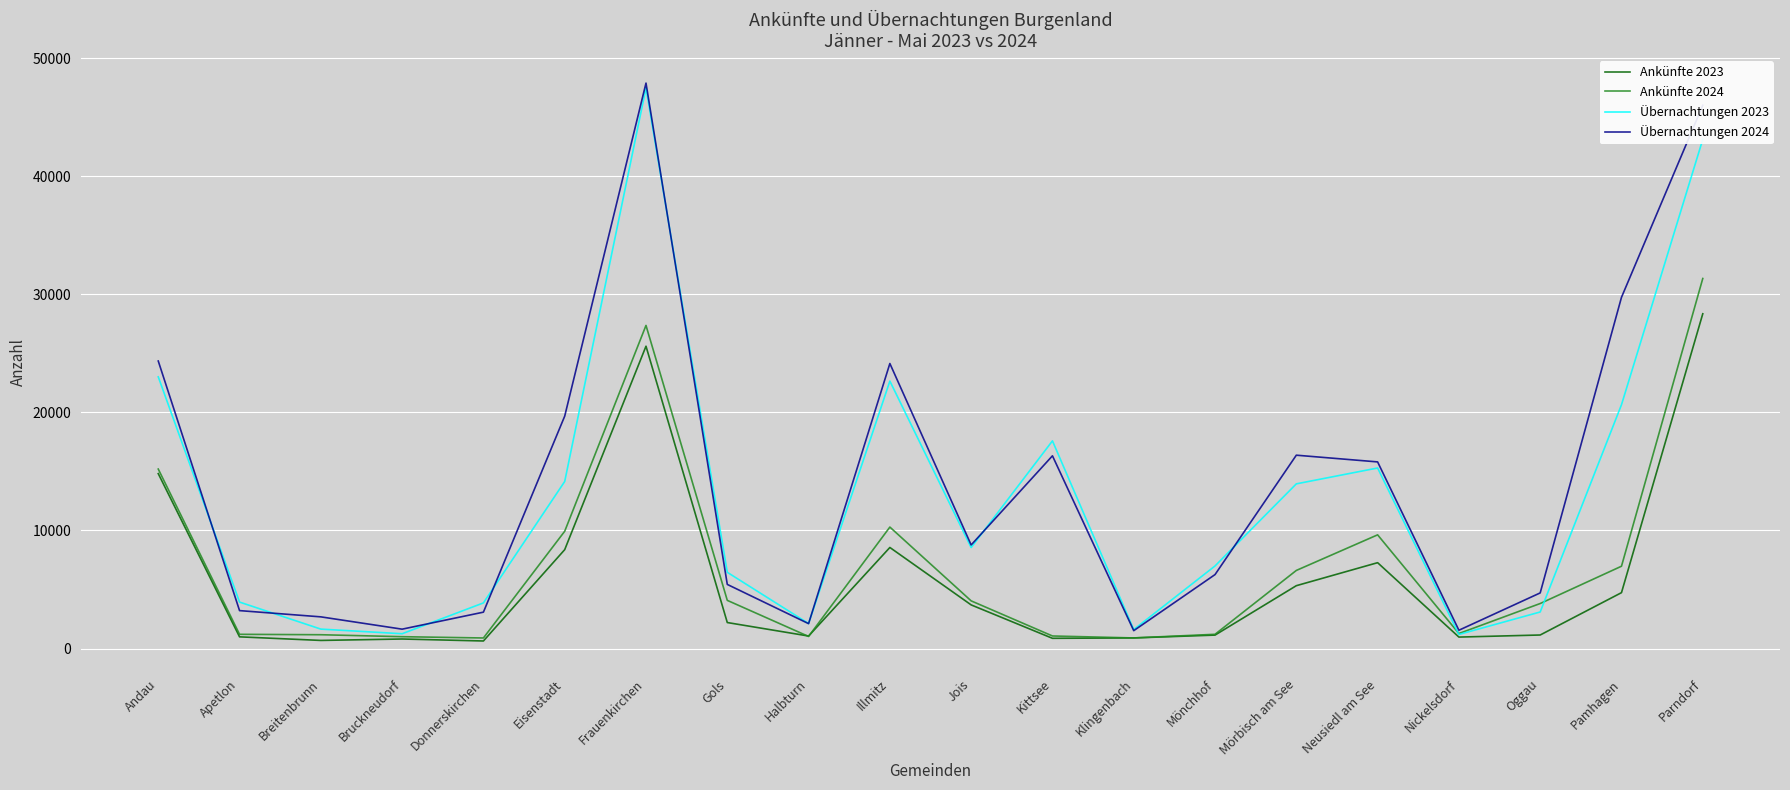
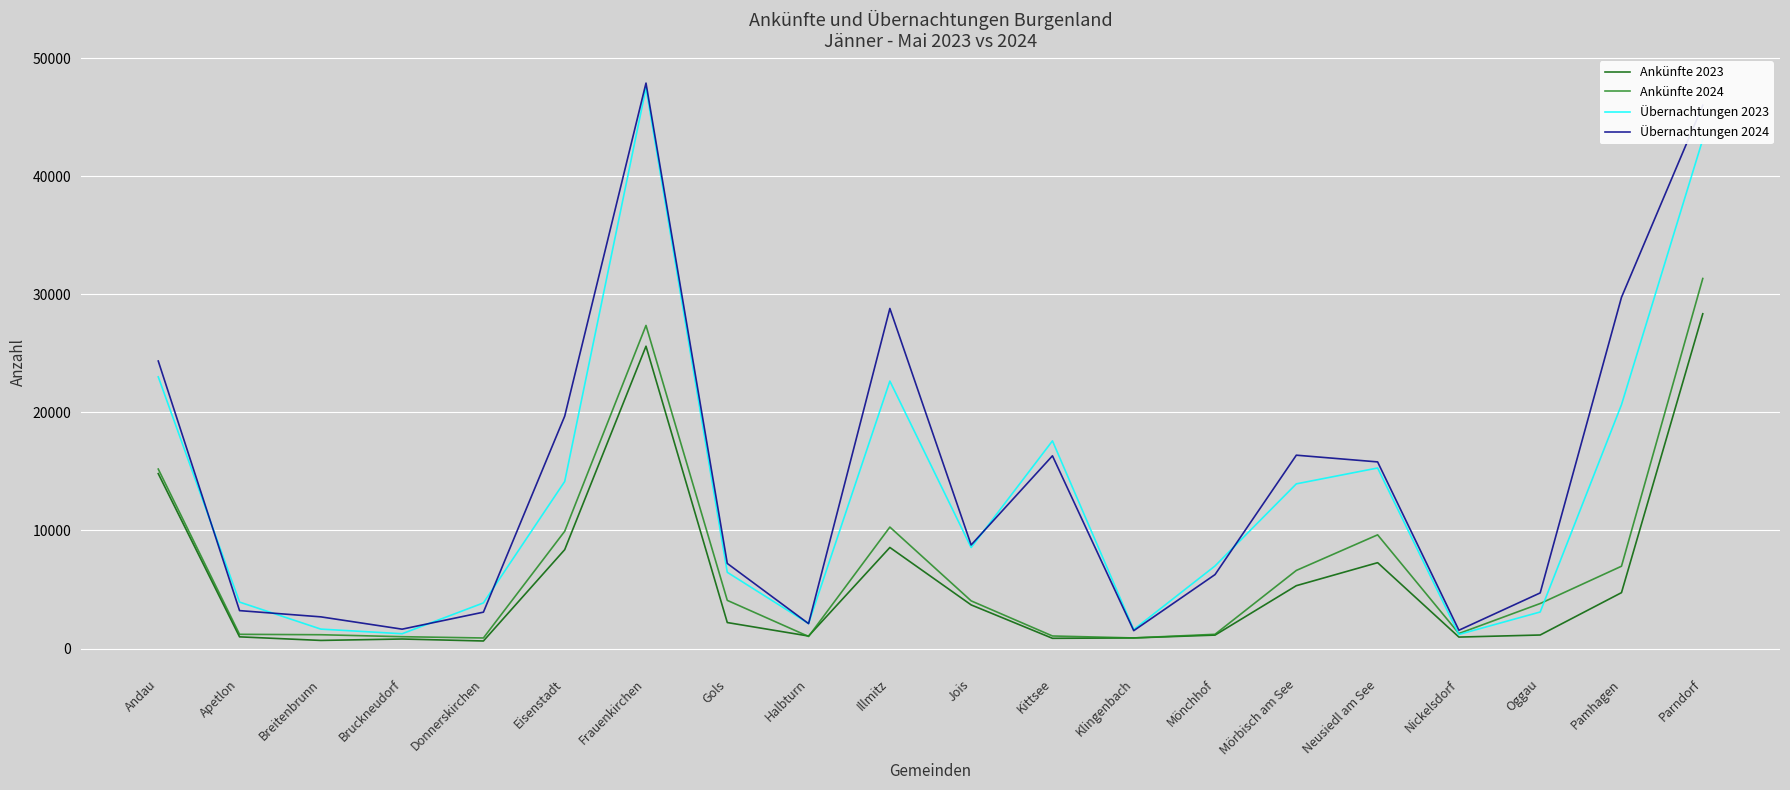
Übernachtungen 2024, Gols: 5400 -> 7200
Übernachtungen 2024, Illmitz: 24100 -> 28800
